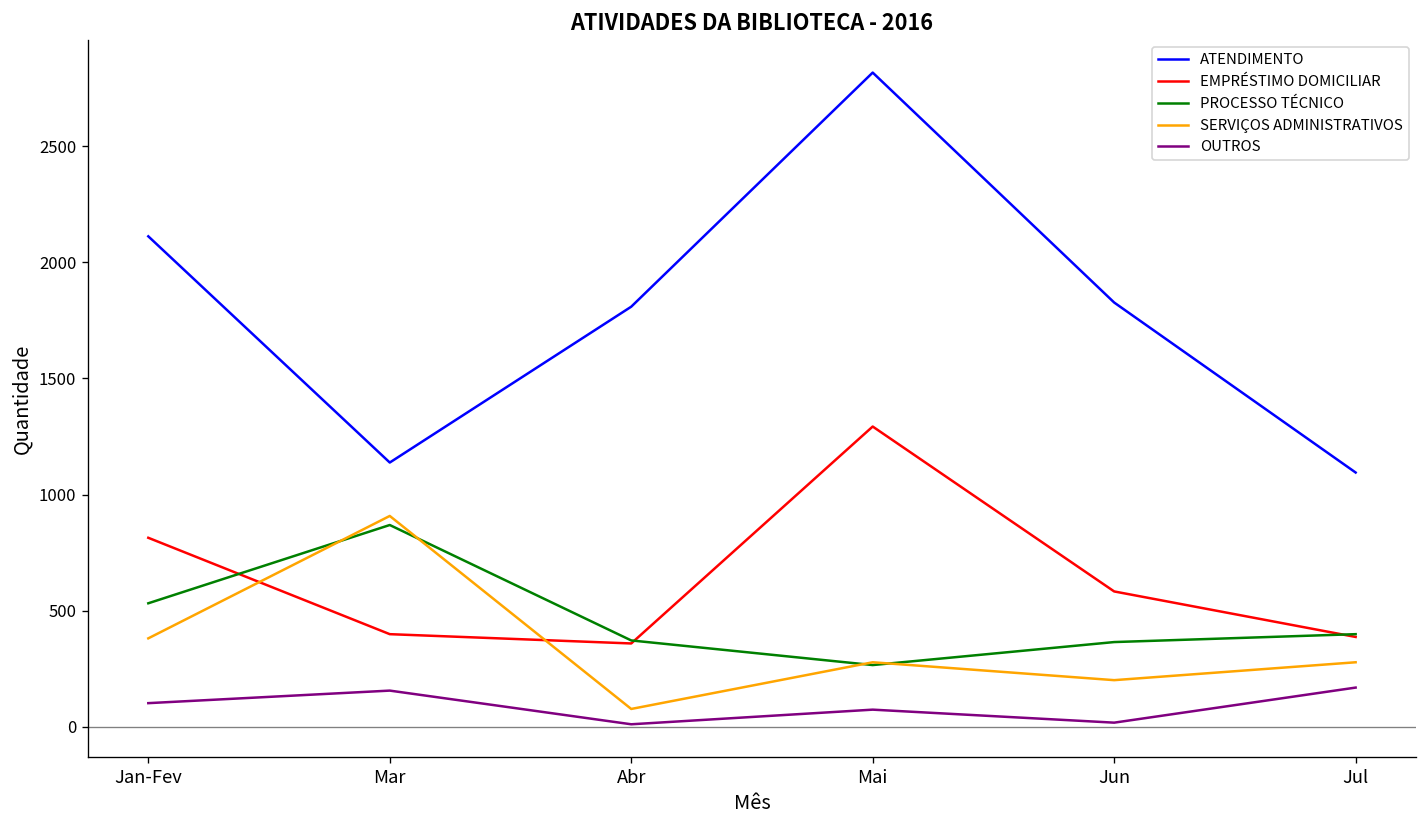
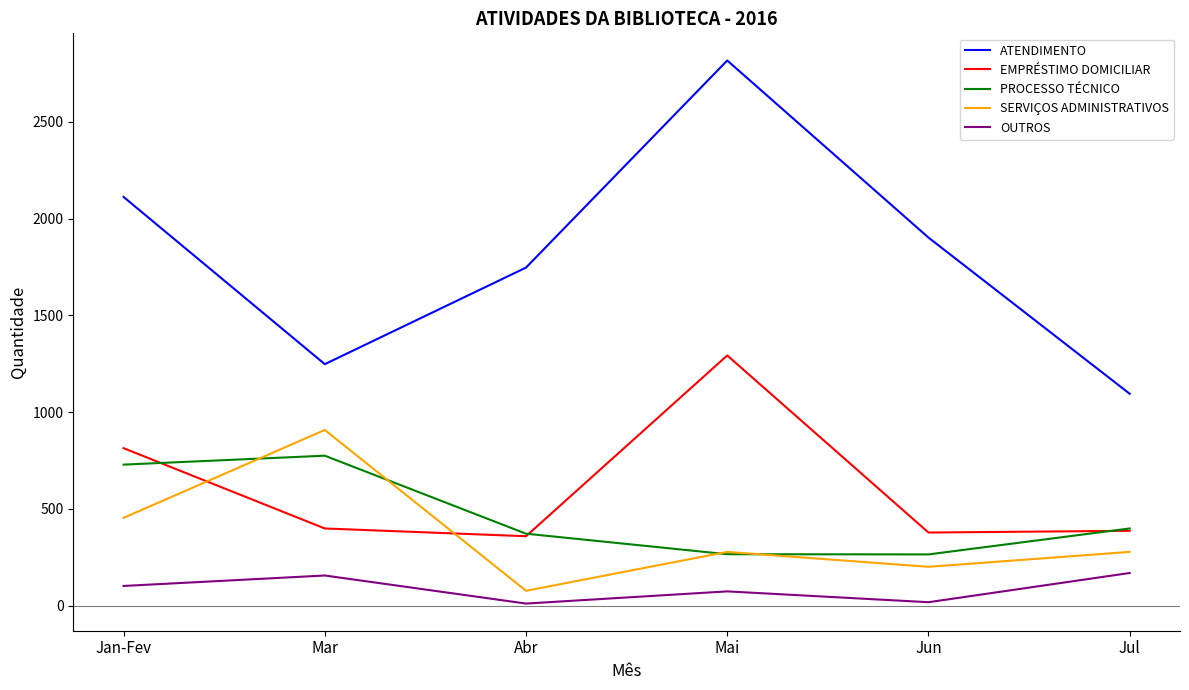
PROCESSO TÉCNICO, Jan-Fev: 530 -> 730
SERVIÇOS ADMINISTRATIVOS, Jan-Fev: 380 -> 450
ATENDIMENTO, Mar: 1140 -> 1250
PROCESSO TÉCNICO, Mar: 870 -> 780
ATENDIMENTO, Abr: 1810 -> 1750
ATENDIMENTO, Jun: 1830 -> 1900
EMPRÉSTIMO DOMICILIAR, Jun: 580 -> 380
PROCESSO TÉCNICO, Jun: 370 -> 270
